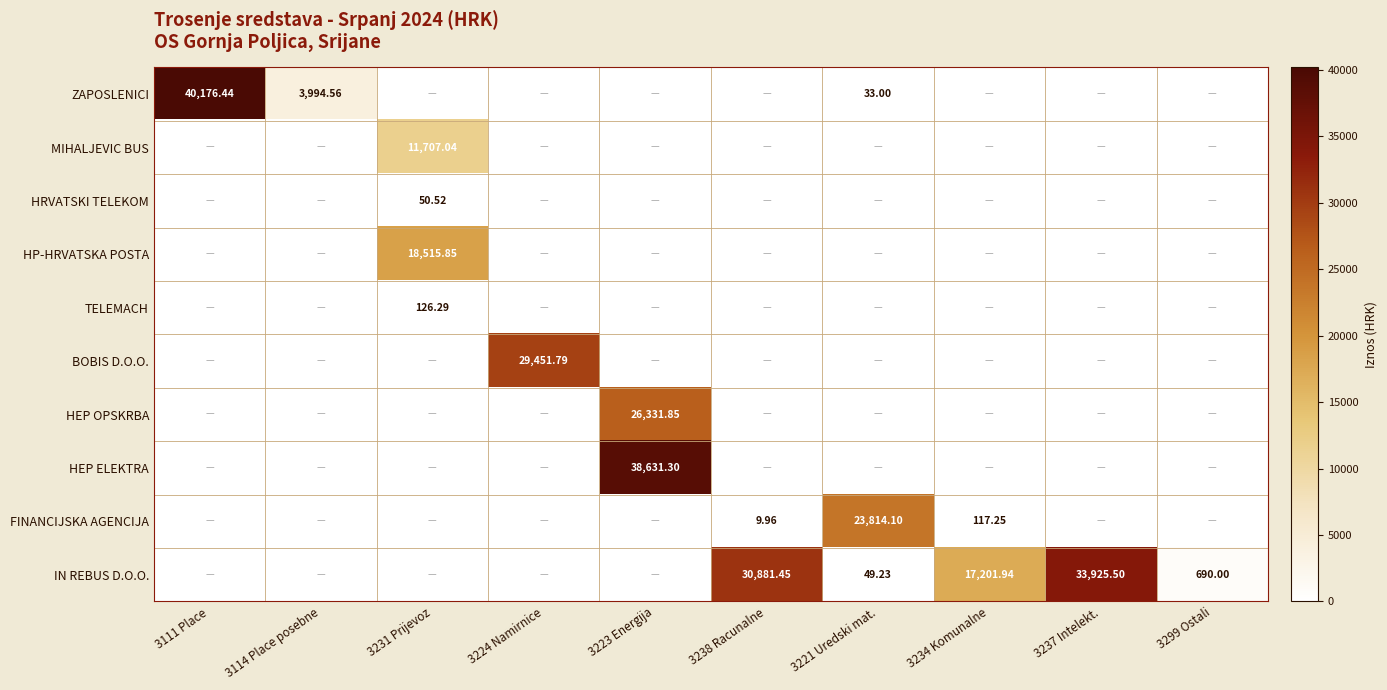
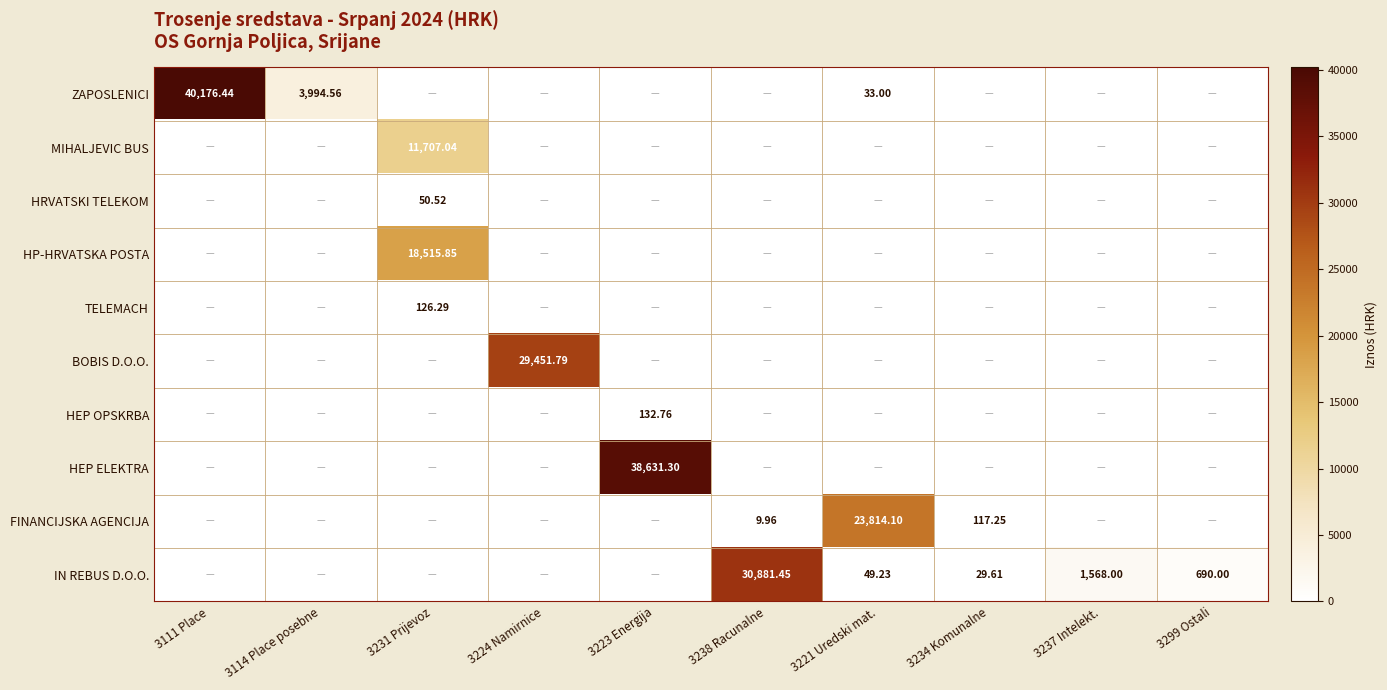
HEP OPSKRBA, 3223 Energija: 26,331.85 -> 132.76
IN REBUS D.O.O., 3234 Komunalne: 17,201.94 -> 29.61
IN REBUS D.O.O., 3237 Intelekt.: 33,925.50 -> 1,568.00
